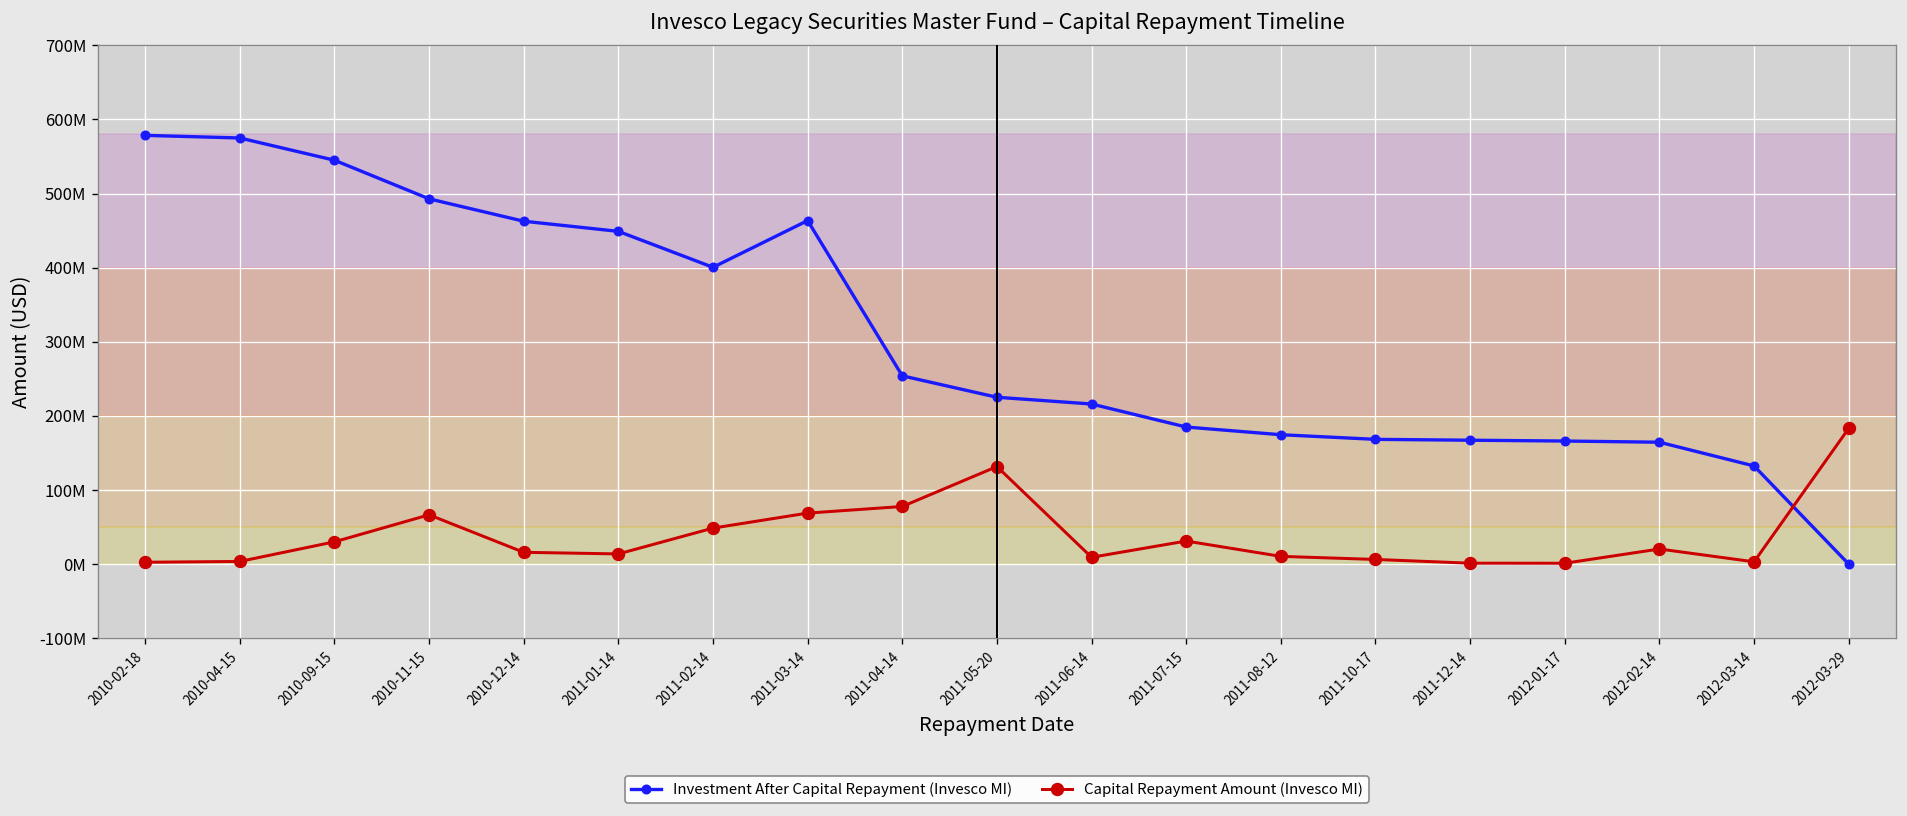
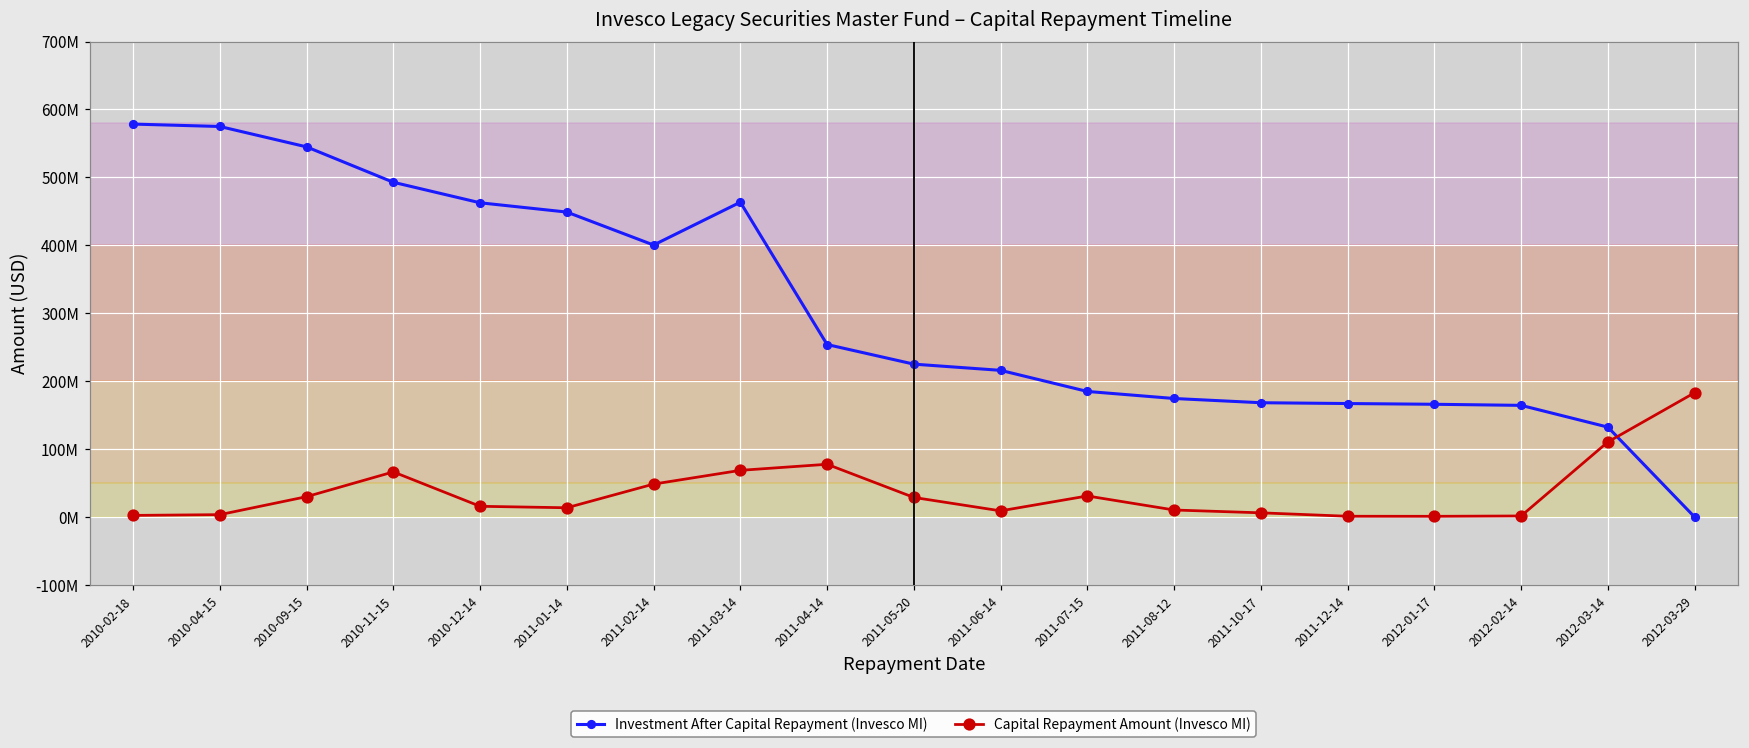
Capital Repayment Amount (Invesco MI), 2011-05-20: 130000000 -> 30000000
Capital Repayment Amount (Invesco MI), 2012-02-14: 20000000 -> 0
Capital Repayment Amount (Invesco MI), 2012-03-14: 0 -> 110000000
